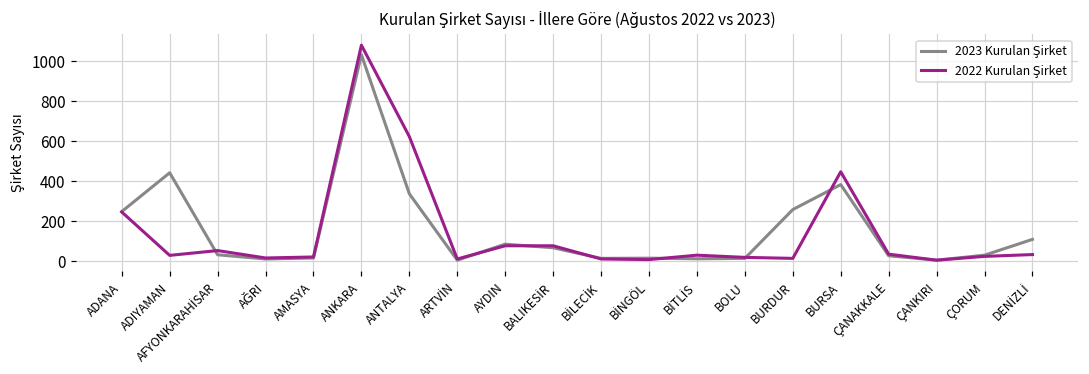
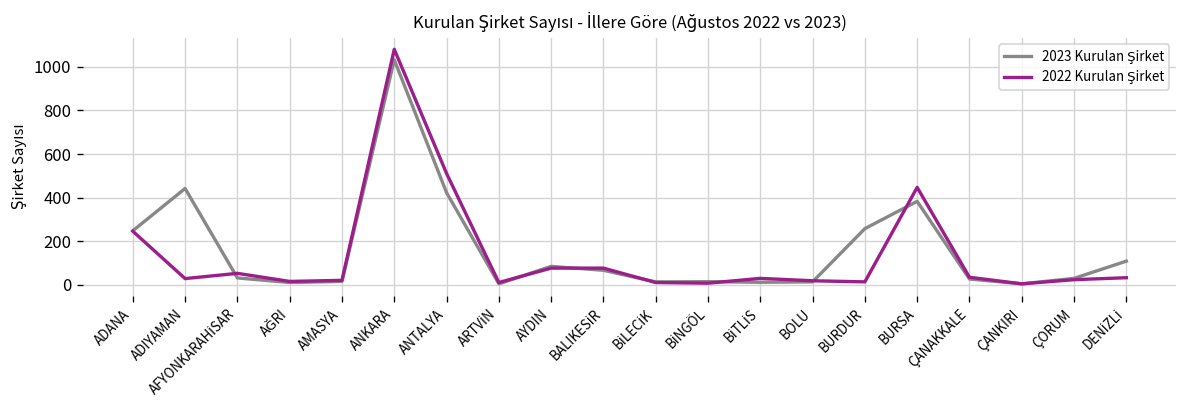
2023 Kurulan Şirket, ANTALYA: 340 -> 420
2022 Kurulan Şirket, ANTALYA: 620 -> 510
